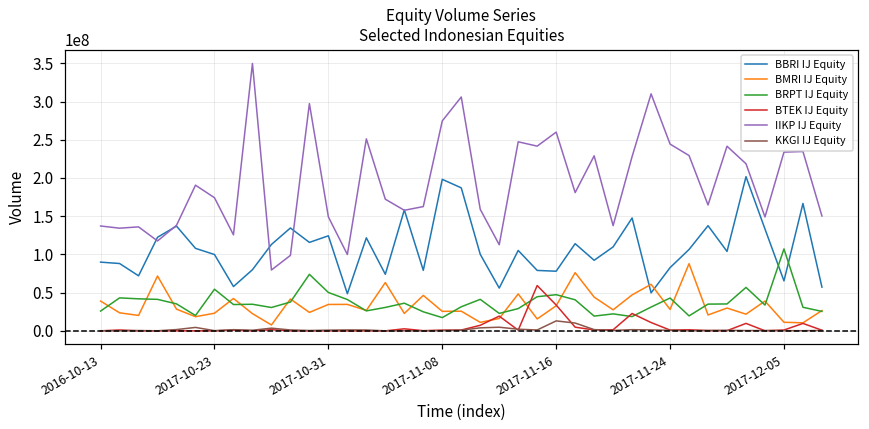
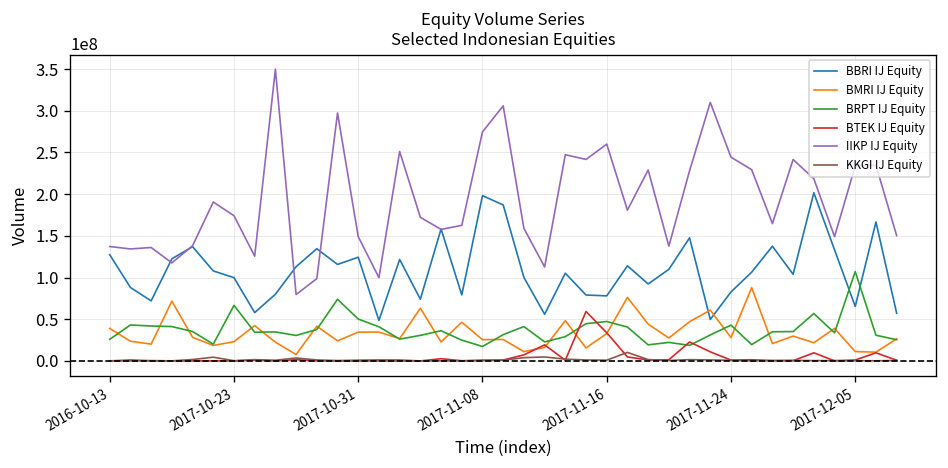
BBRI IJ Equity, 2016-10-13: 90000000 -> 130000000
BRPT IJ Equity, 2017-10-23: 50000000 -> 70000000
KKGI IJ Equity, 2017-11-16: 10000000 -> 0
